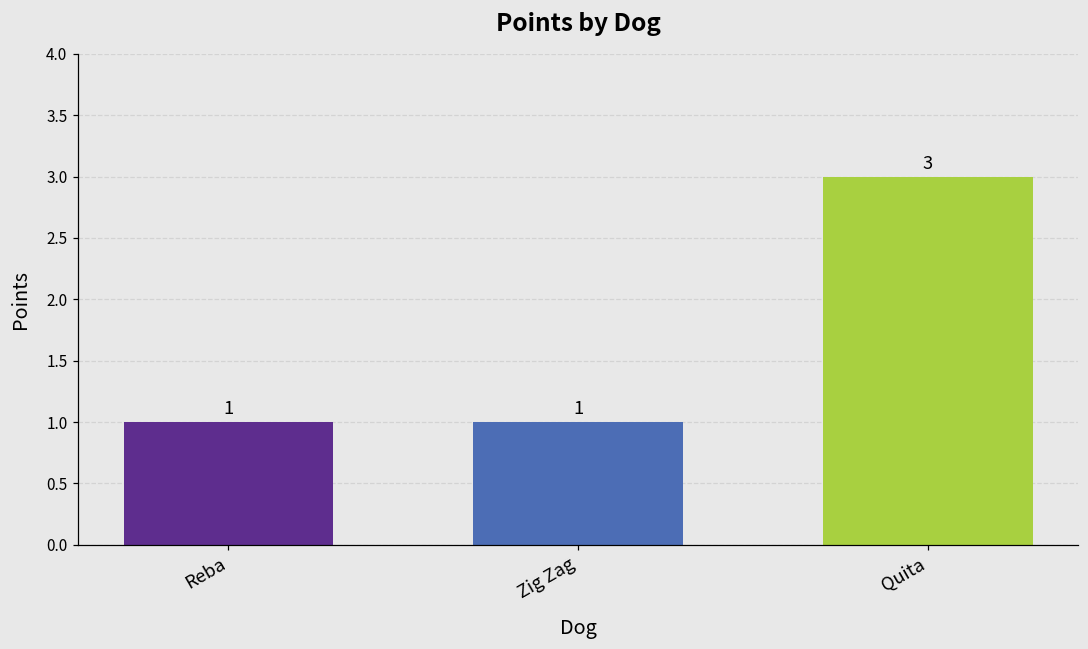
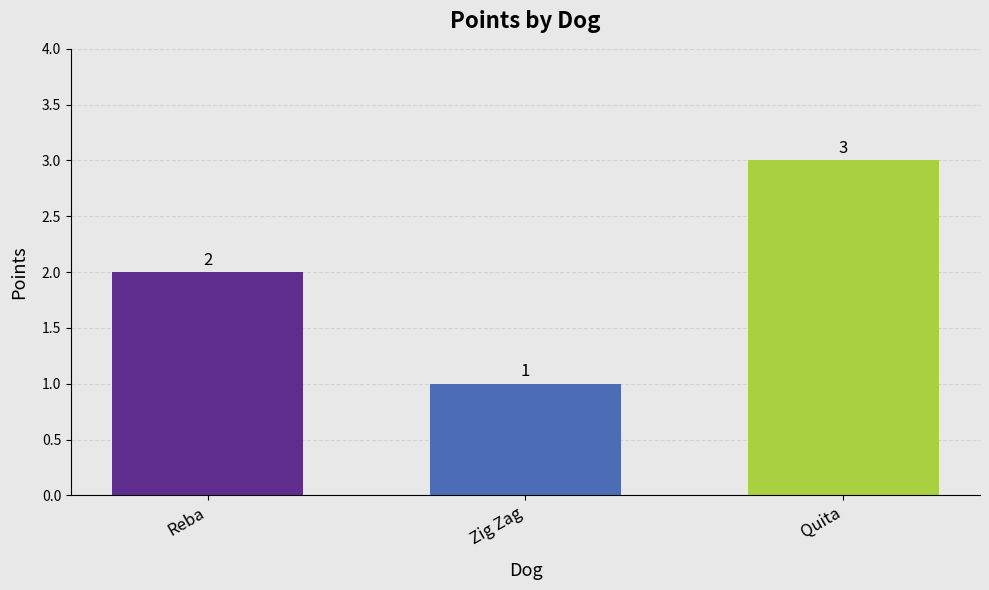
Reba: 1 -> 2
